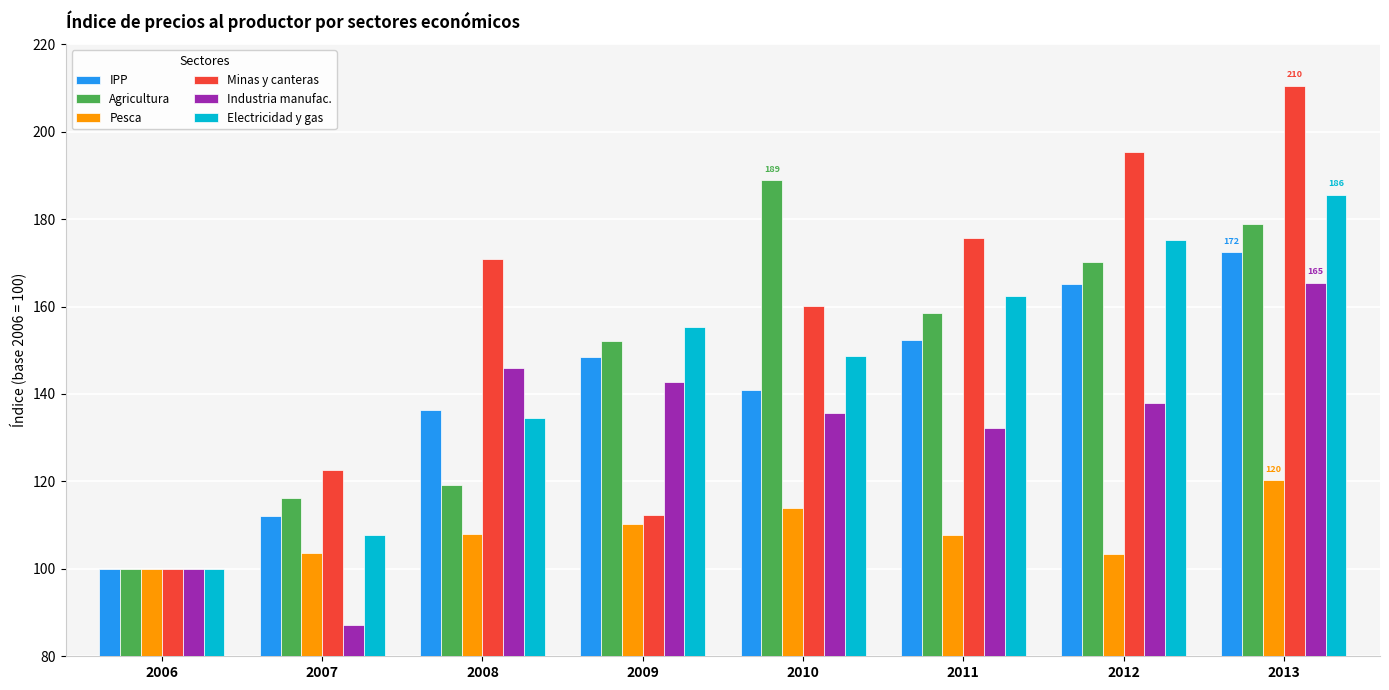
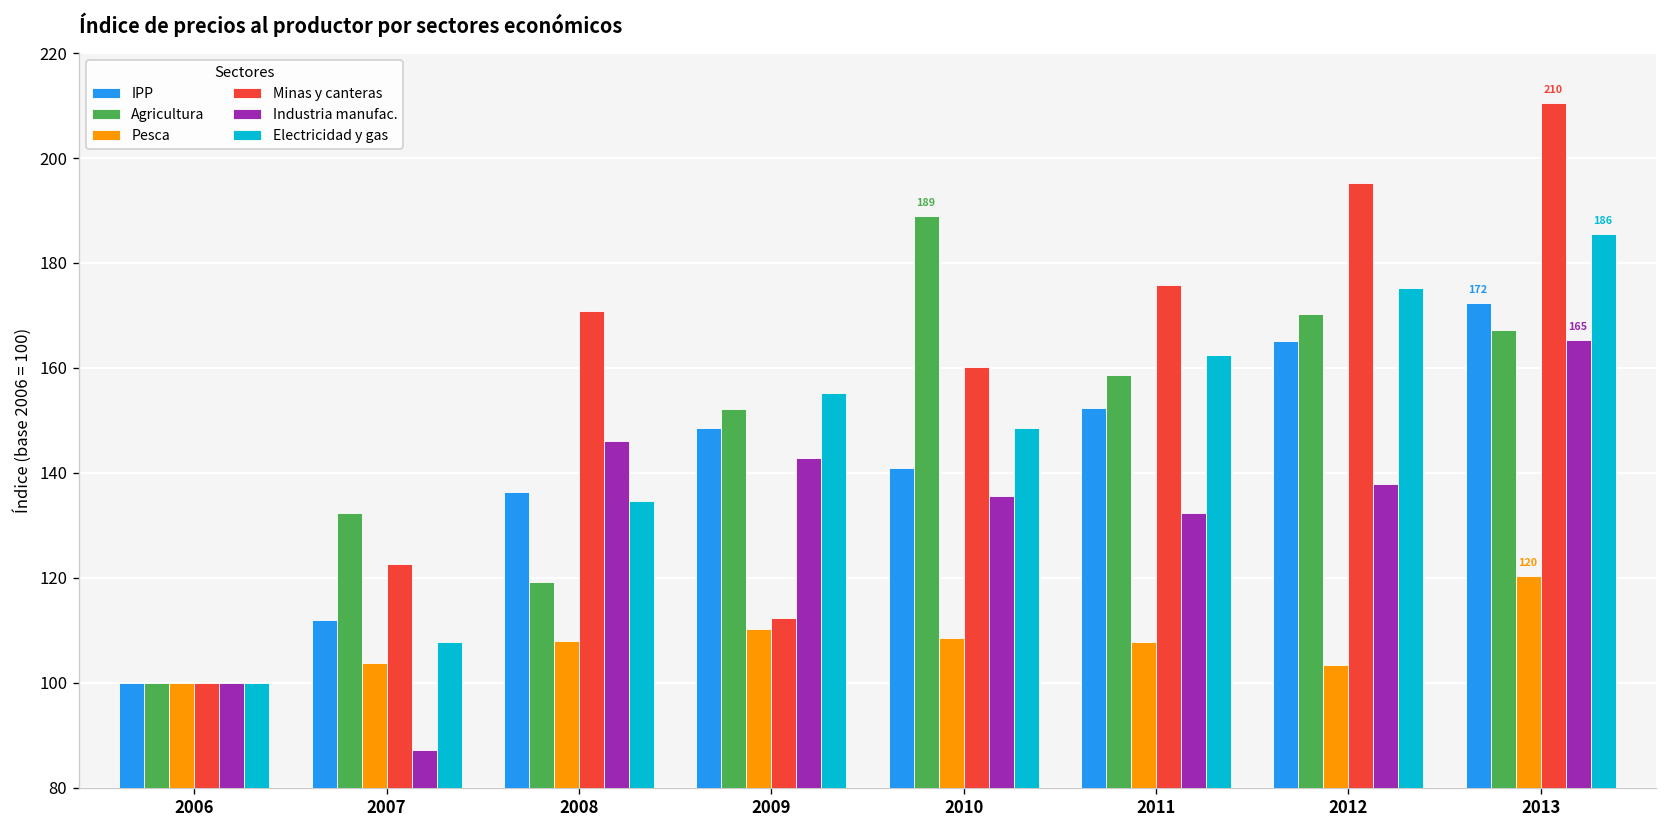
Agricultura, 2007: 116 -> 132
Pesca, 2010: 114 -> 109
Agricultura, 2013: 179 -> 167
